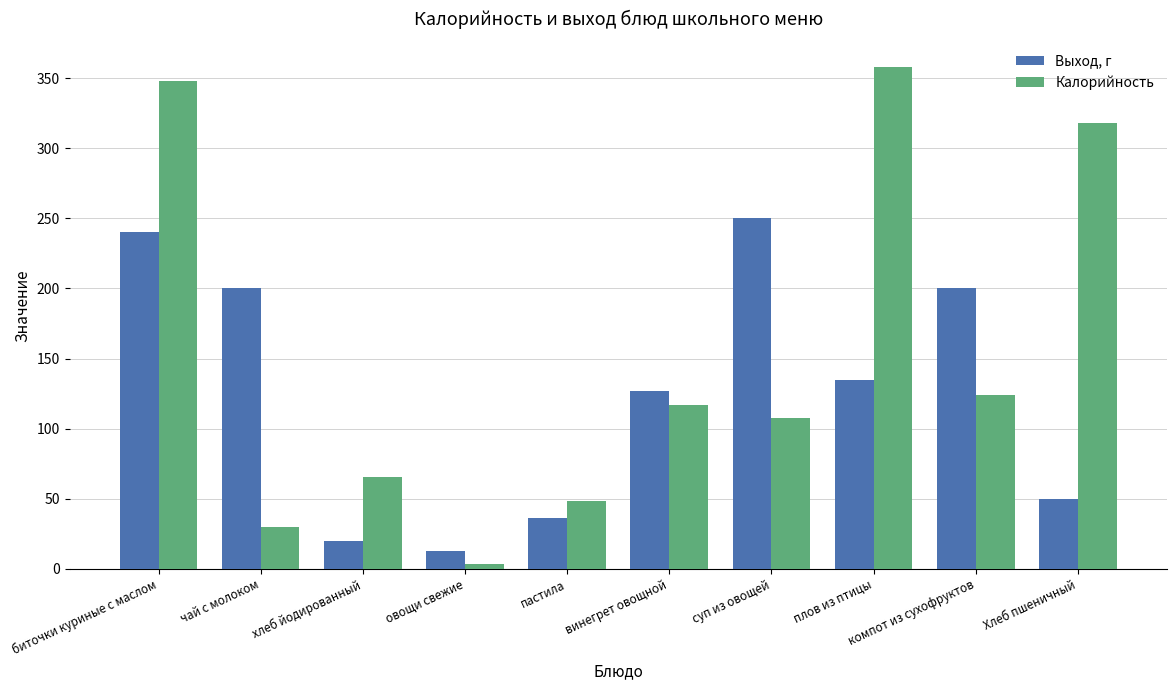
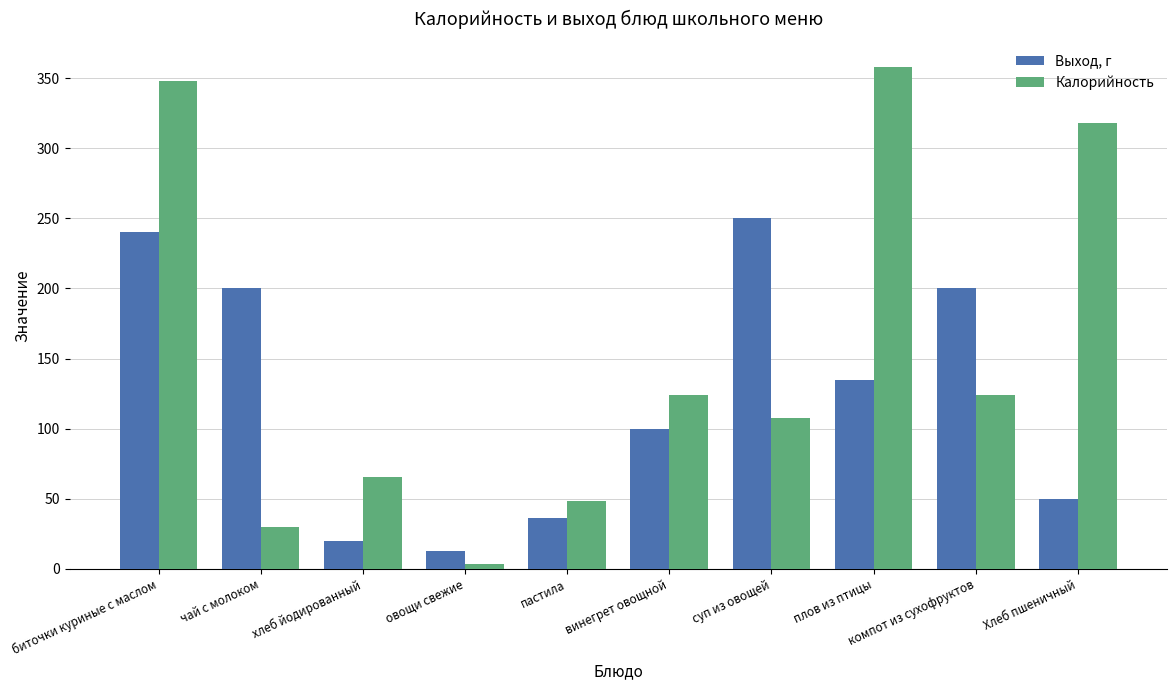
Выход, г, винегрет овощной: 127 -> 100
Калорийность, винегрет овощной: 117 -> 124
